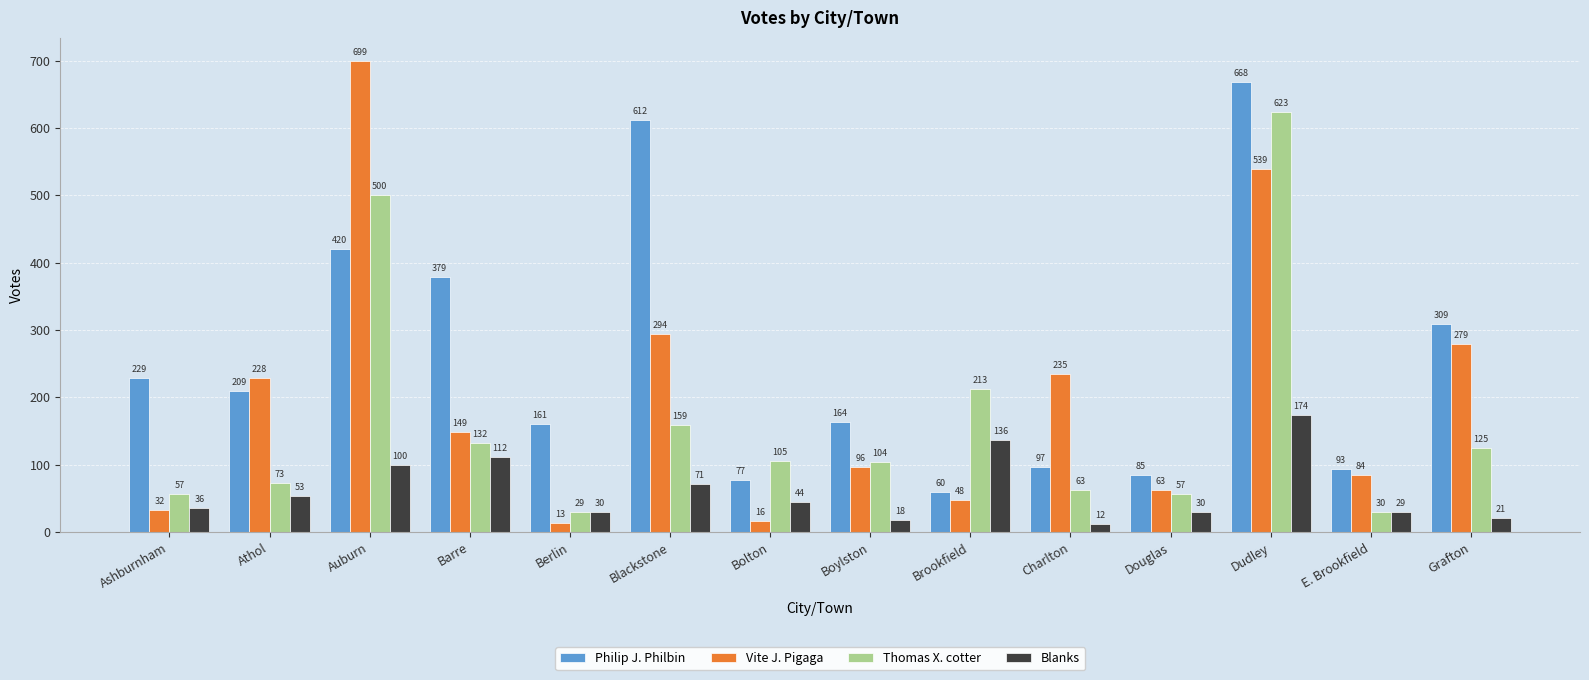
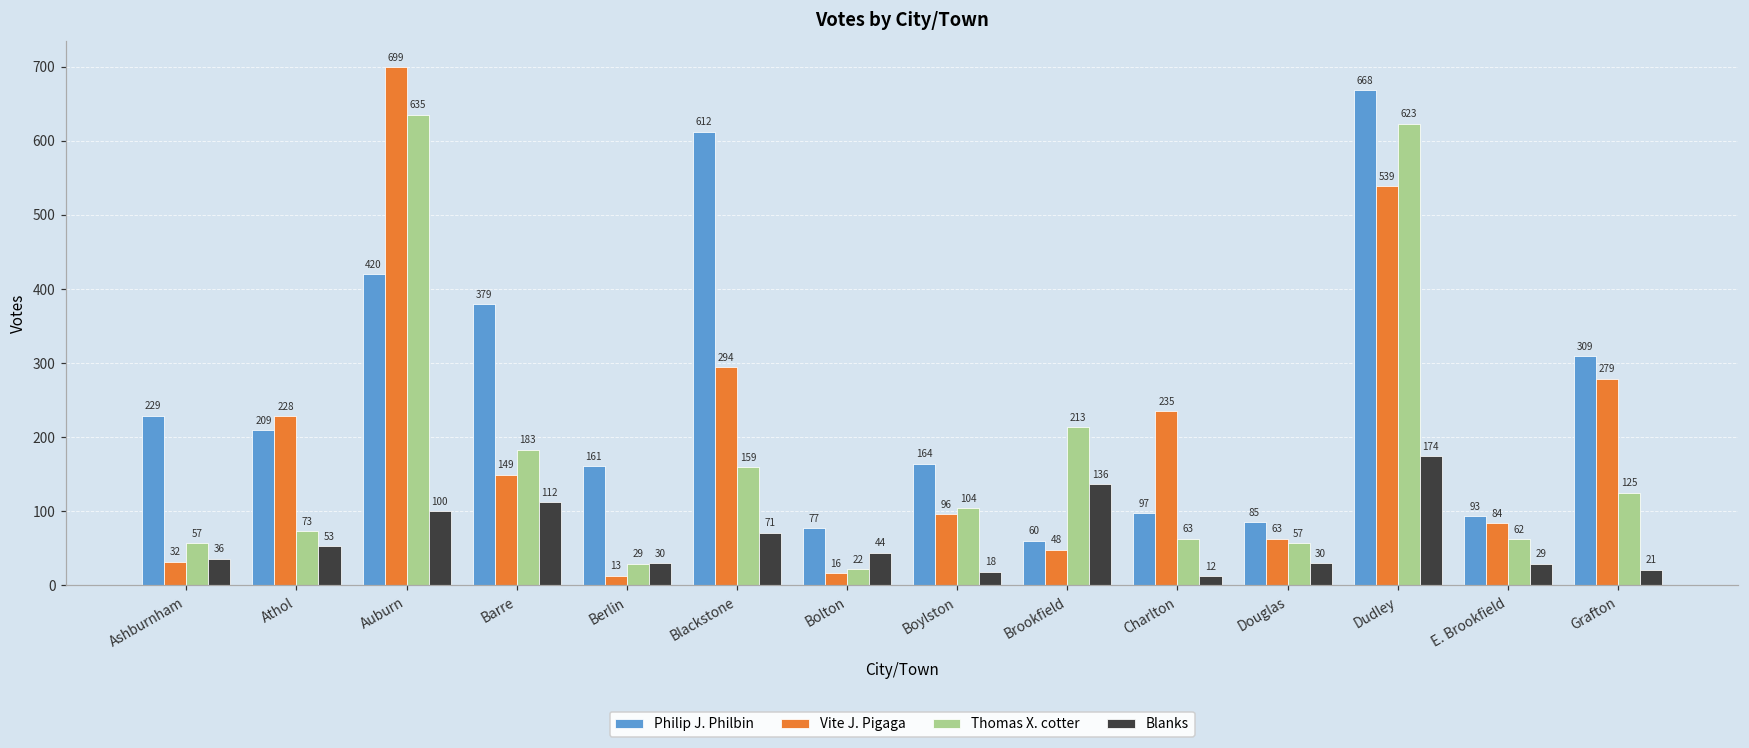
Thomas X. cotter, Auburn: 500 -> 635
Thomas X. cotter, Barre: 132 -> 183
Thomas X. cotter, Bolton: 105 -> 22
Thomas X. cotter, E. Brookfield: 30 -> 62
